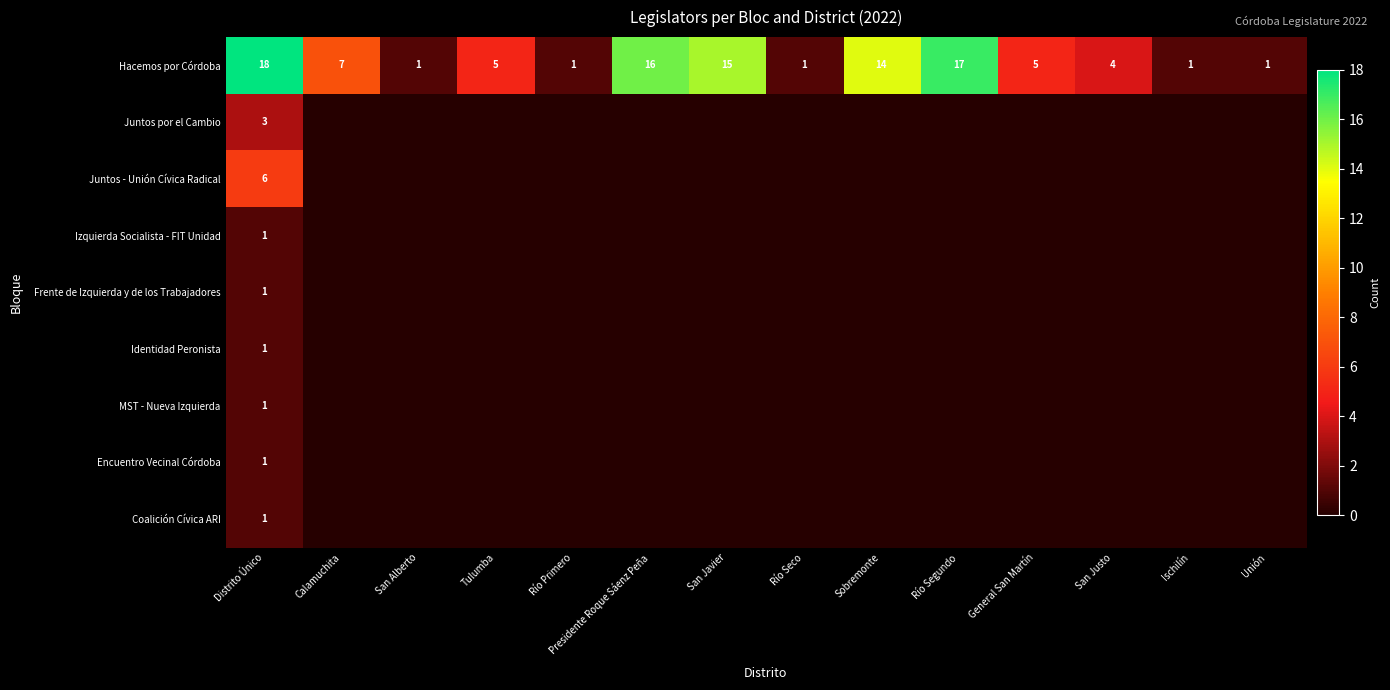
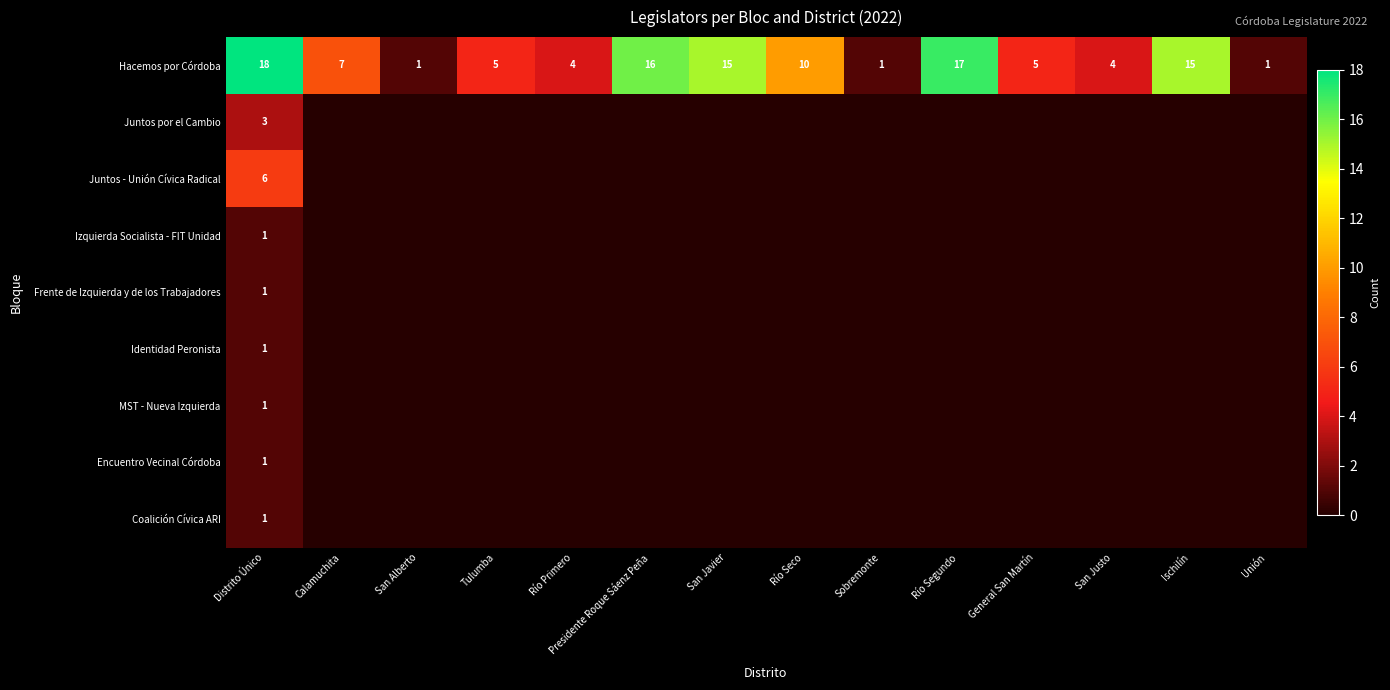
Hacemos por Córdoba, Río Primero: 1 -> 4
Hacemos por Córdoba, Río Seco: 1 -> 10
Hacemos por Córdoba, Sobremonte: 14 -> 1
Hacemos por Córdoba, Ischilín: 1 -> 15
